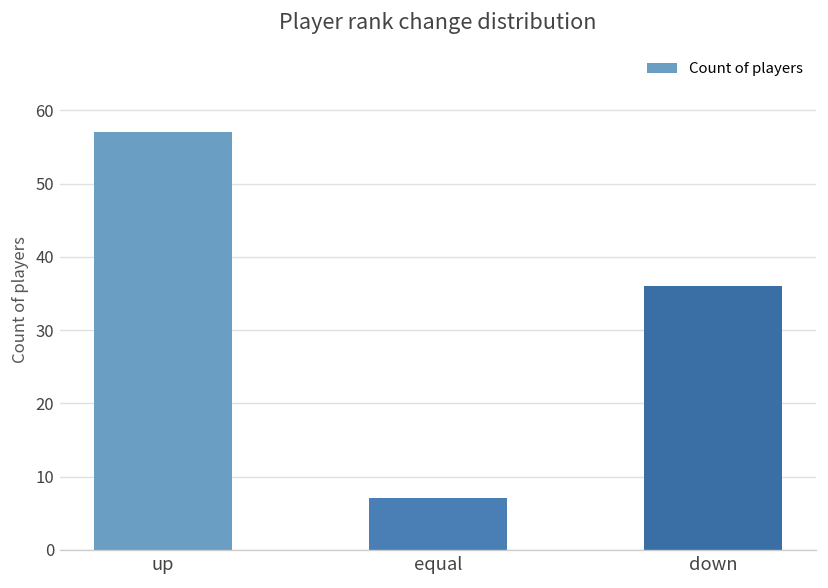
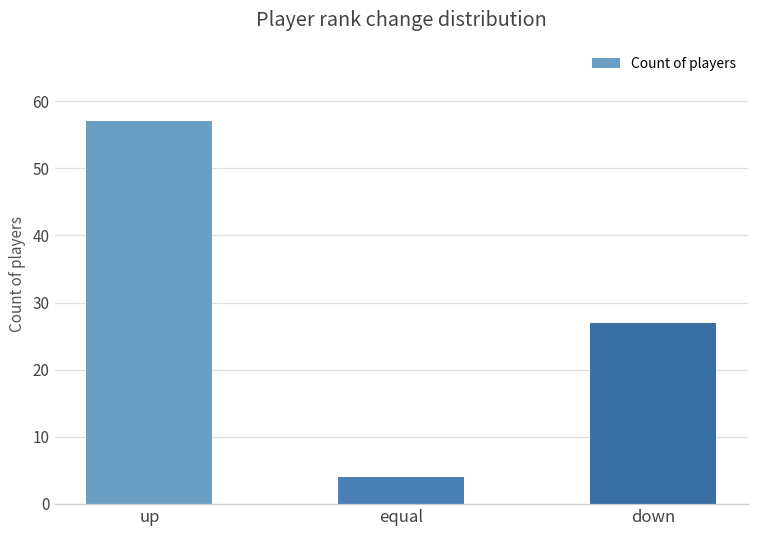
equal: 7 -> 4
down: 36 -> 27
